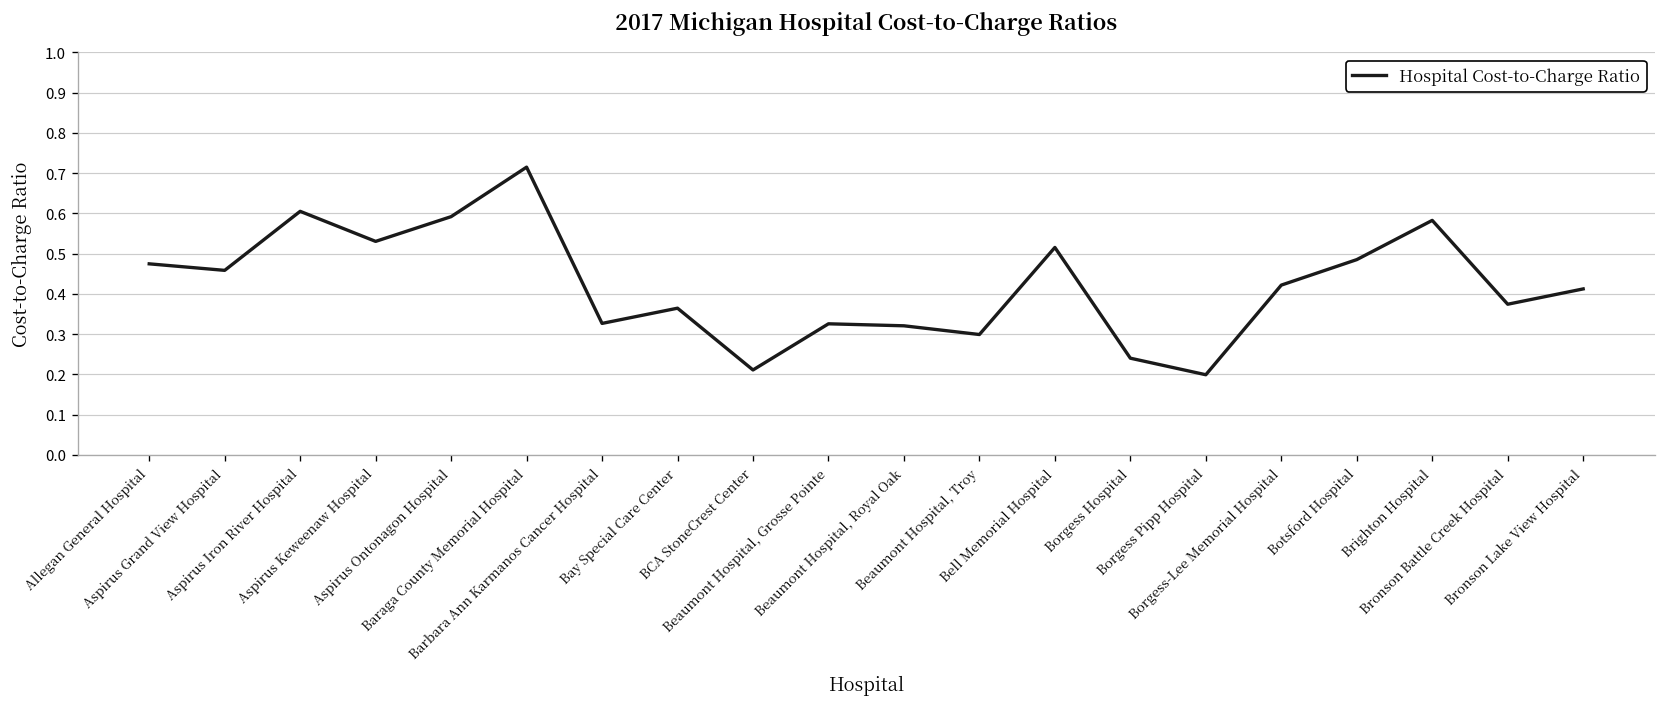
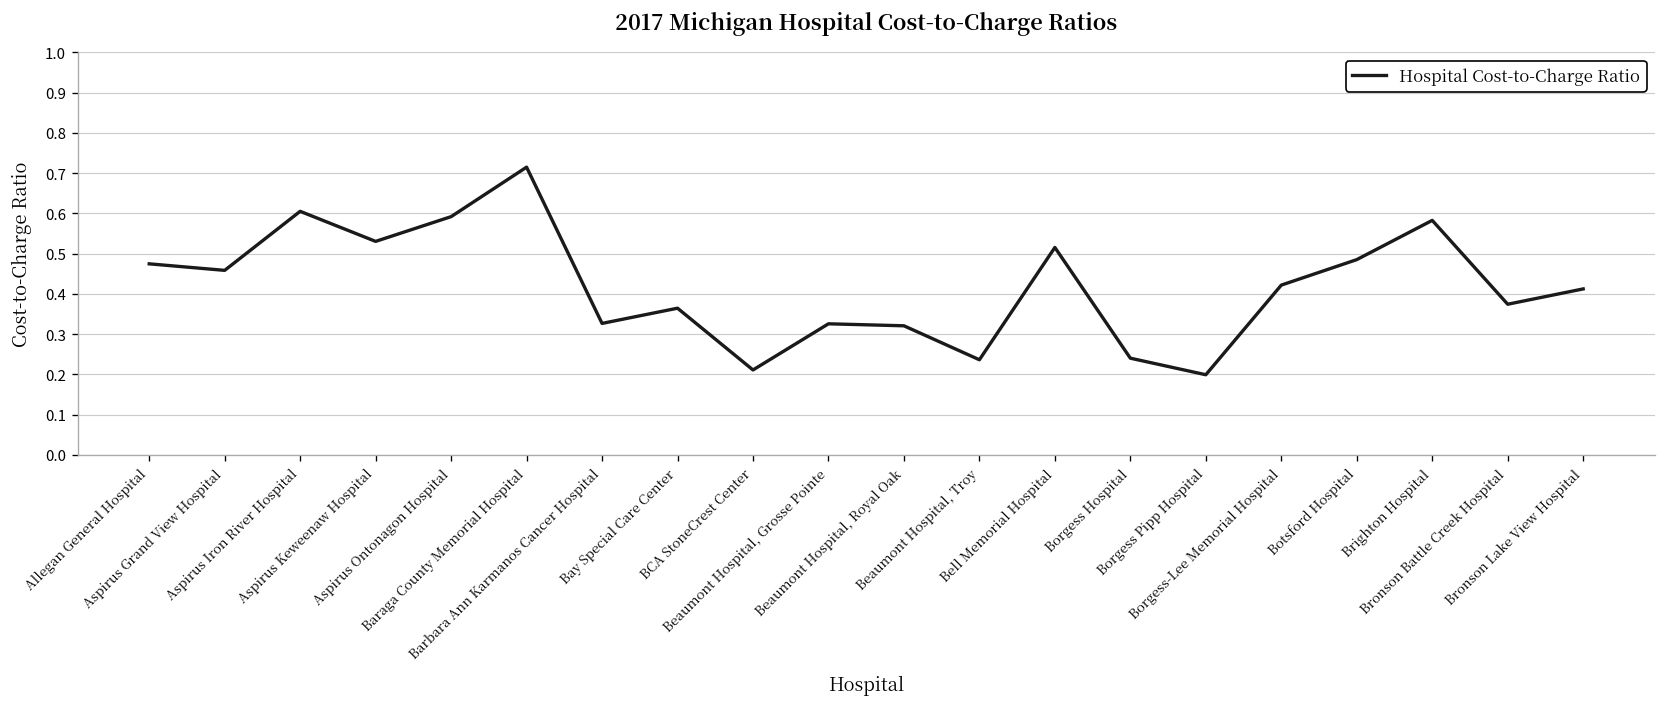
Beaumont Hospital, Troy: 0.30 -> 0.24
